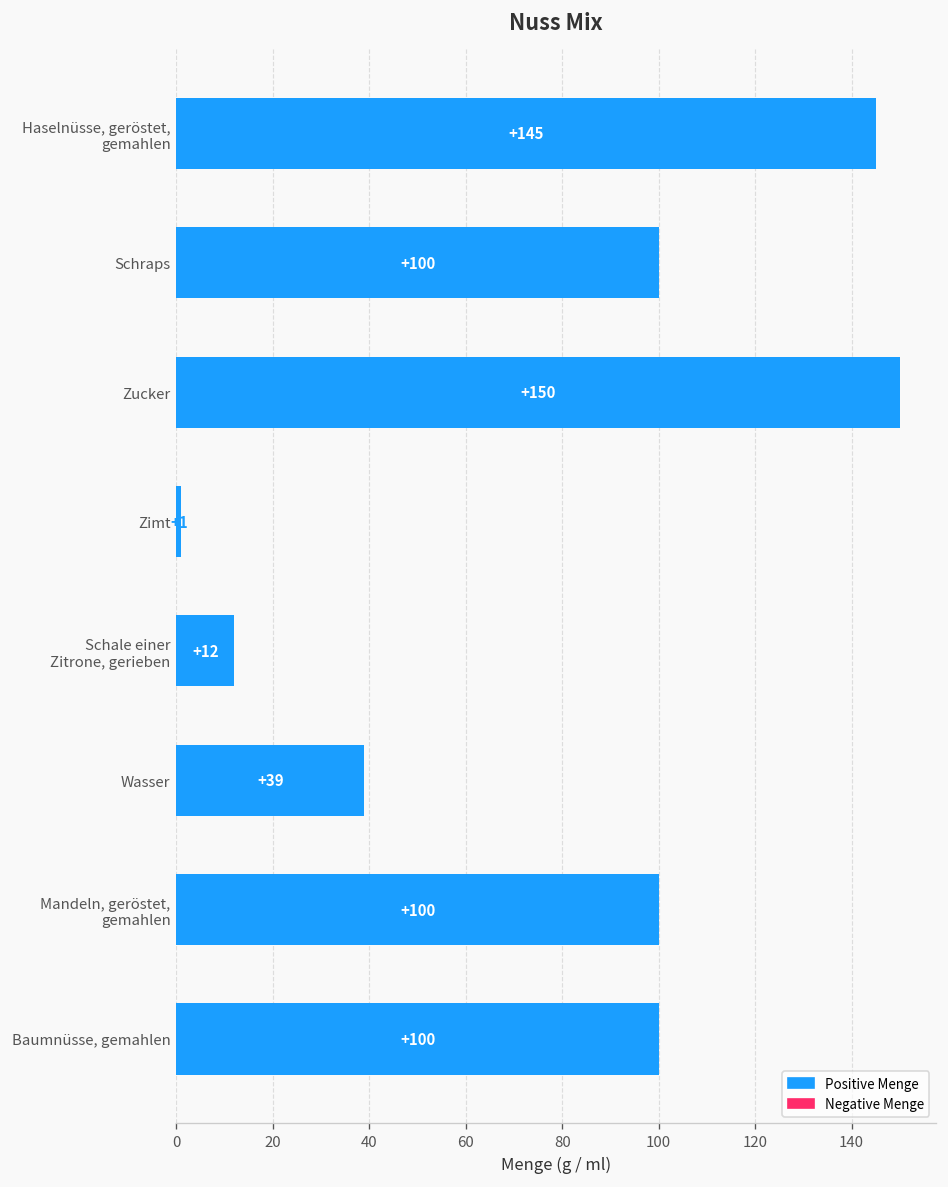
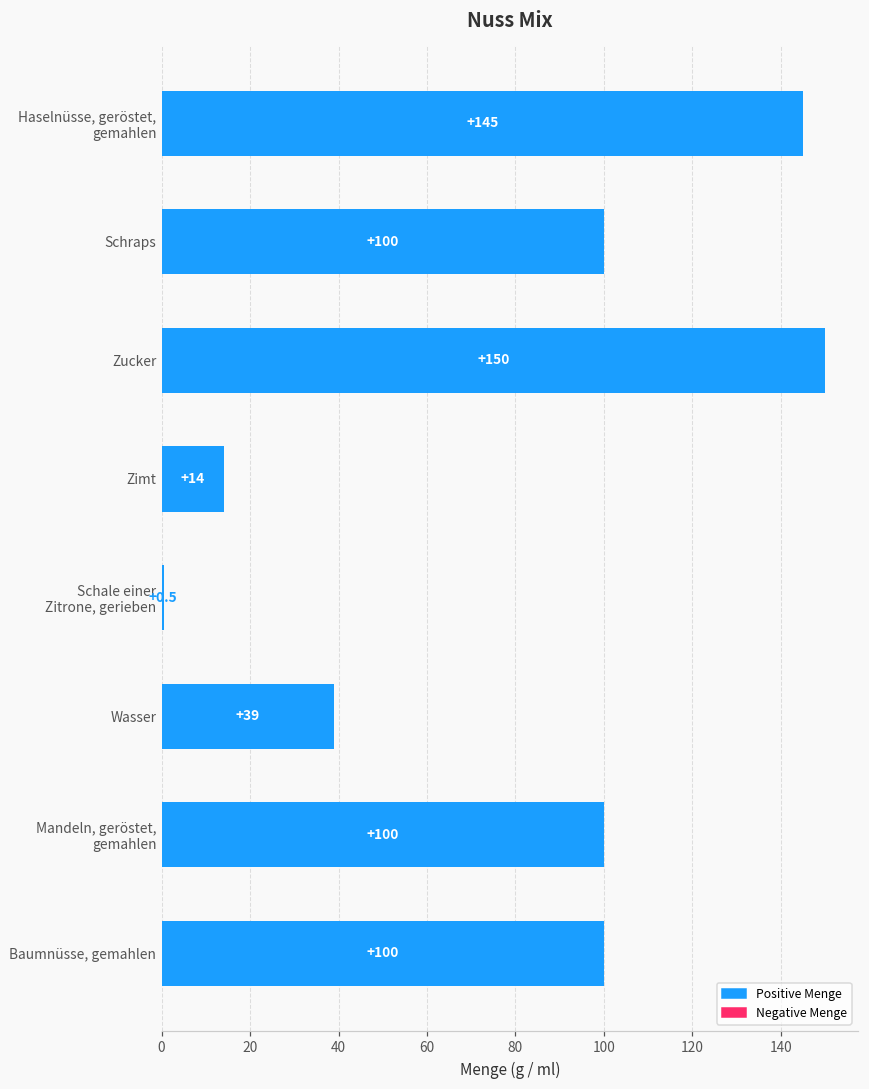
Zimt: +1 -> +14
Schale einer Zitrone, gerieben: +12 -> +0.5
